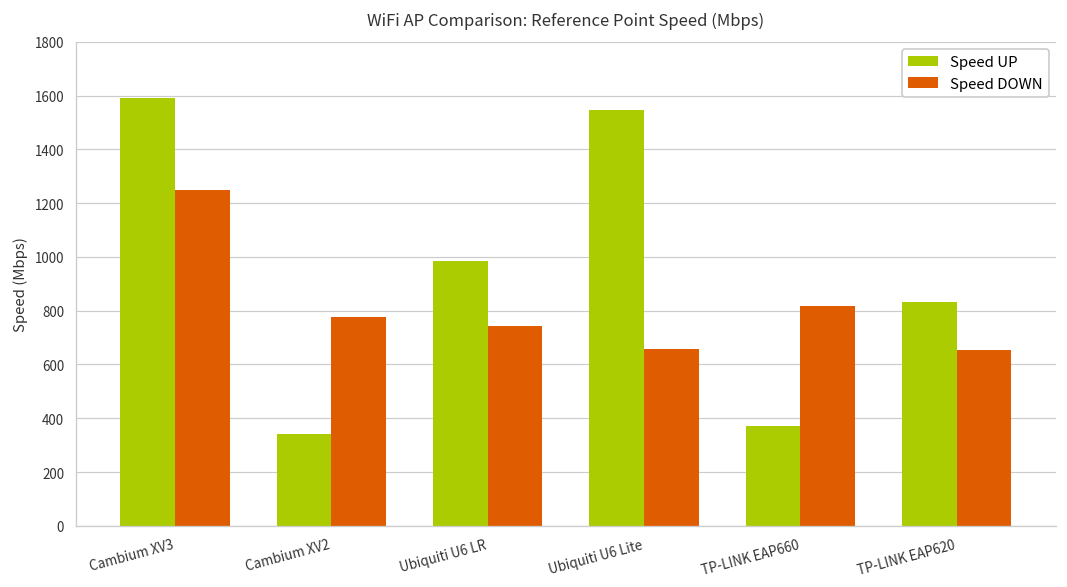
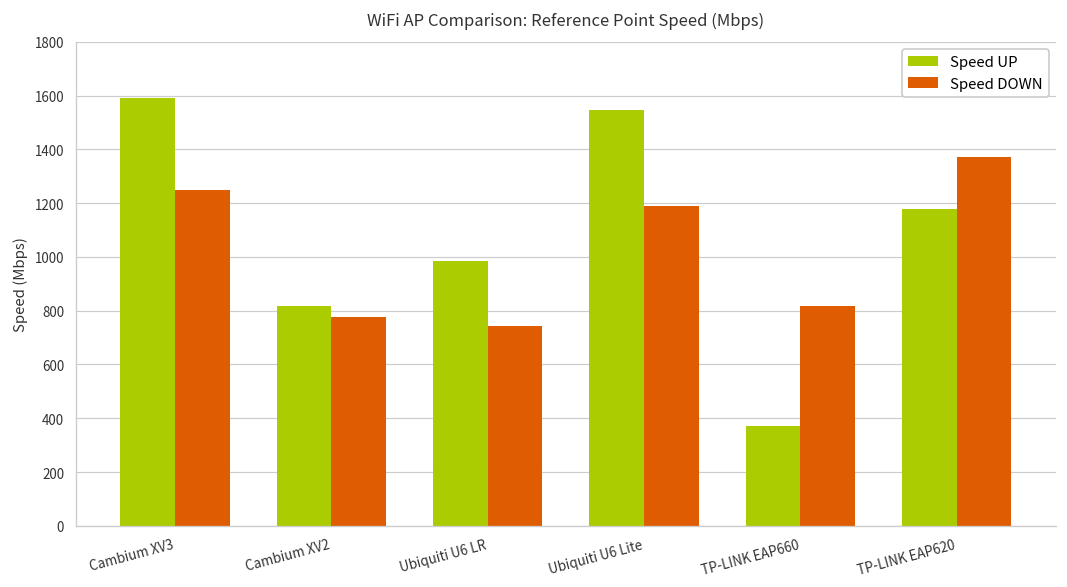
Speed UP, Cambium XV2: 340 -> 820
Speed DOWN, Ubiquiti U6 Lite: 660 -> 1190
Speed UP, TP-LINK EAP620: 830 -> 1180
Speed DOWN, TP-LINK EAP620: 650 -> 1370
